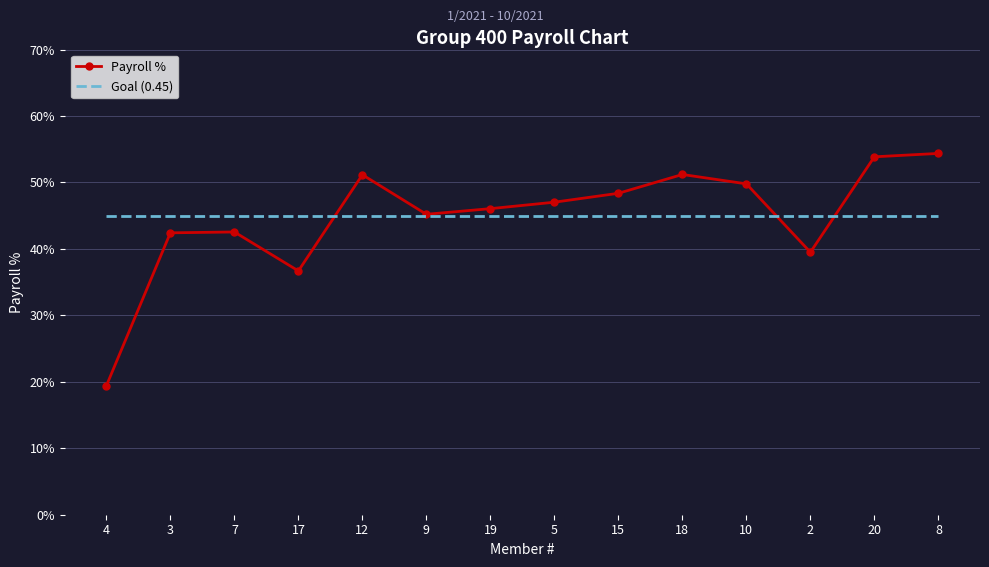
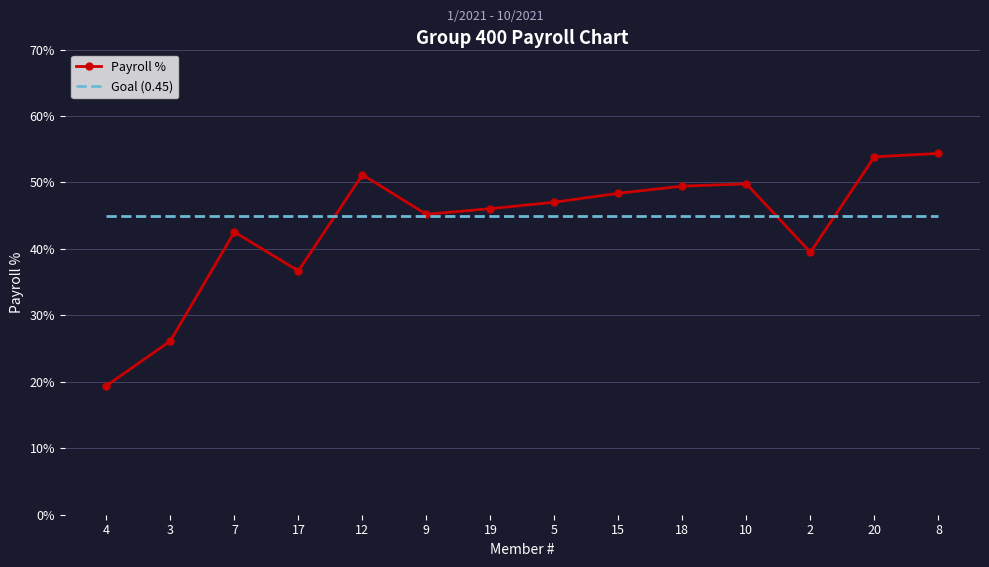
Payroll %, 3: 42% -> 26%
Payroll %, 18: 51% -> 49%
